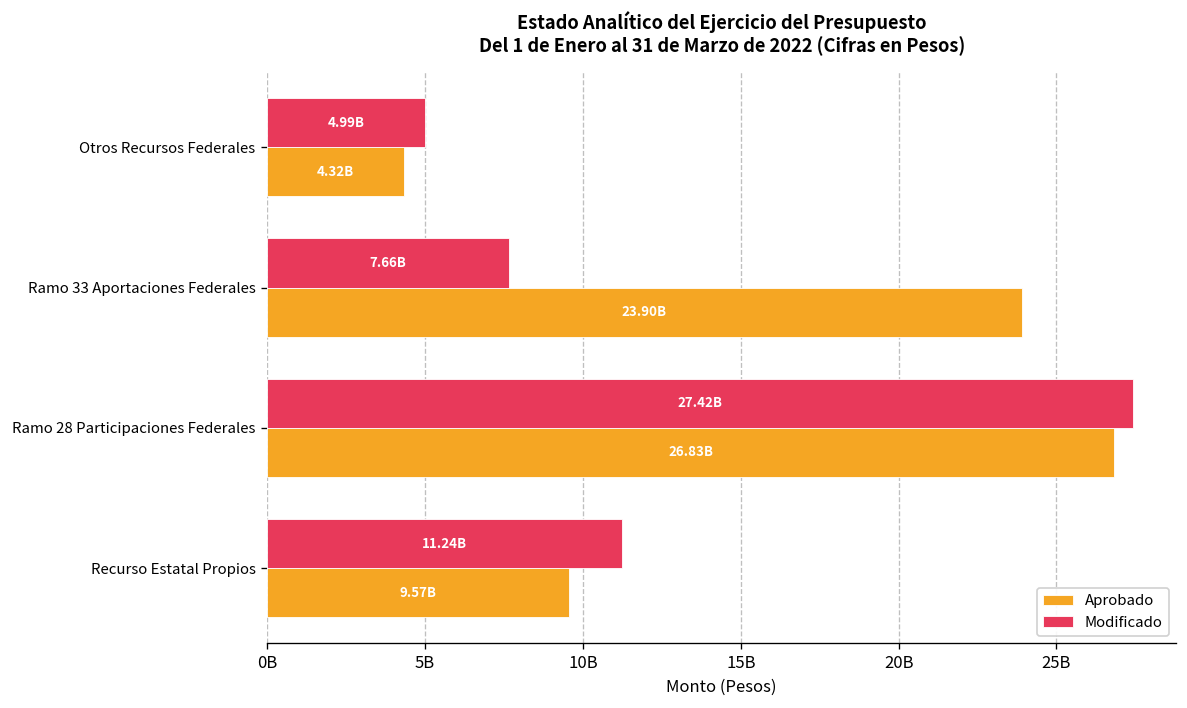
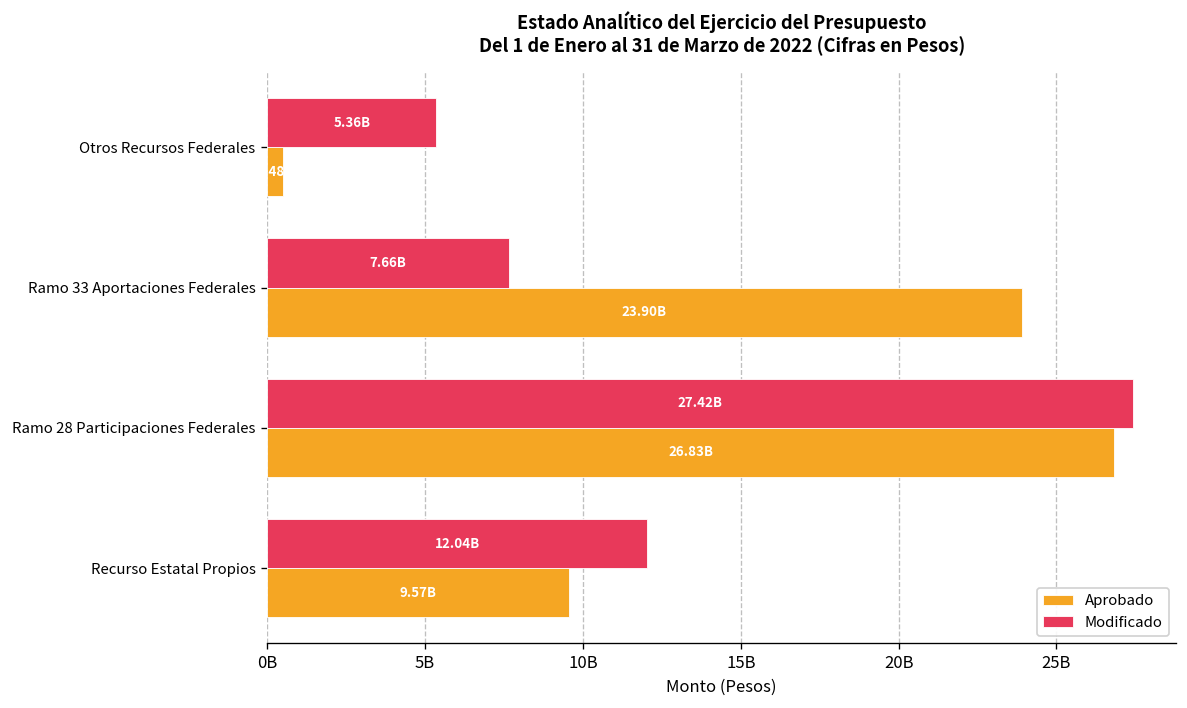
Modificado, Otros Recursos Federales: 4.99B -> 5.36B
Aprobado, Otros Recursos Federales: 4300000000 -> 500000000
Modificado, Recurso Estatal Propios: 11.24B -> 12.04B
